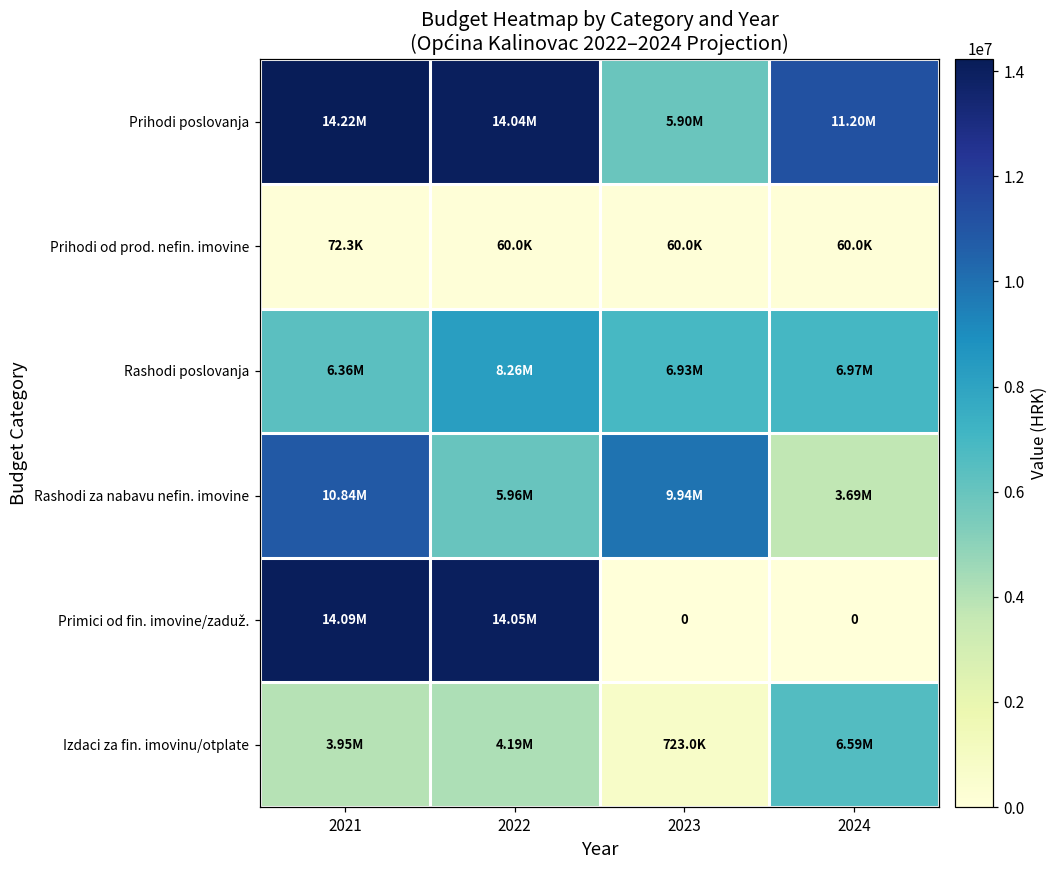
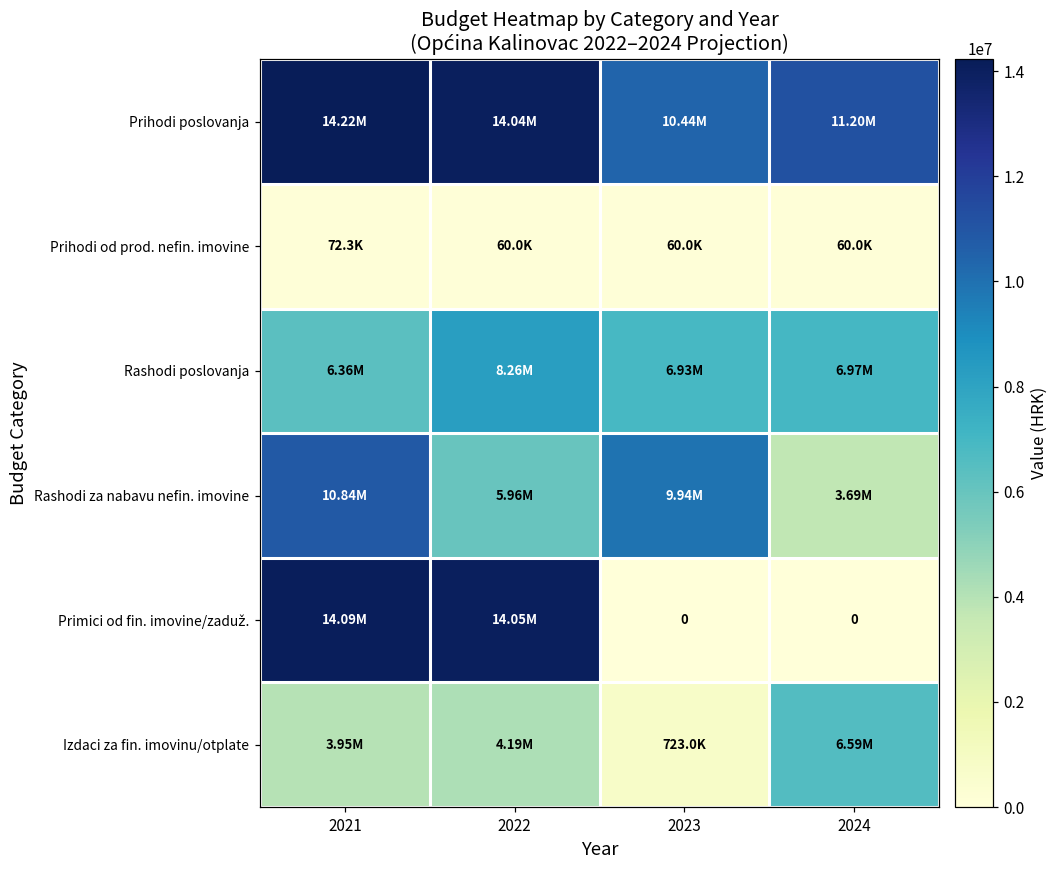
Prihodi poslovanja, 2023: 5.90M -> 10.44M
